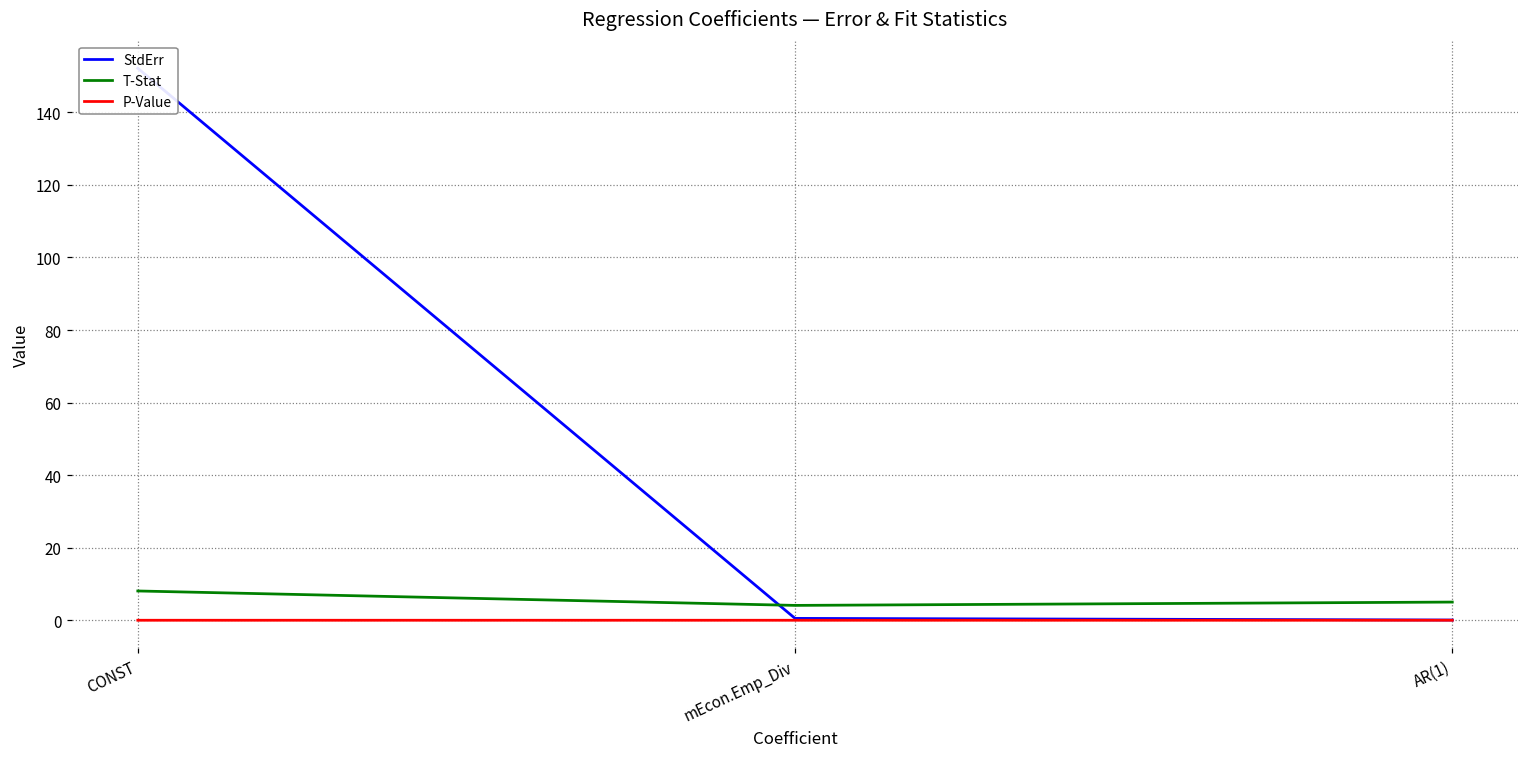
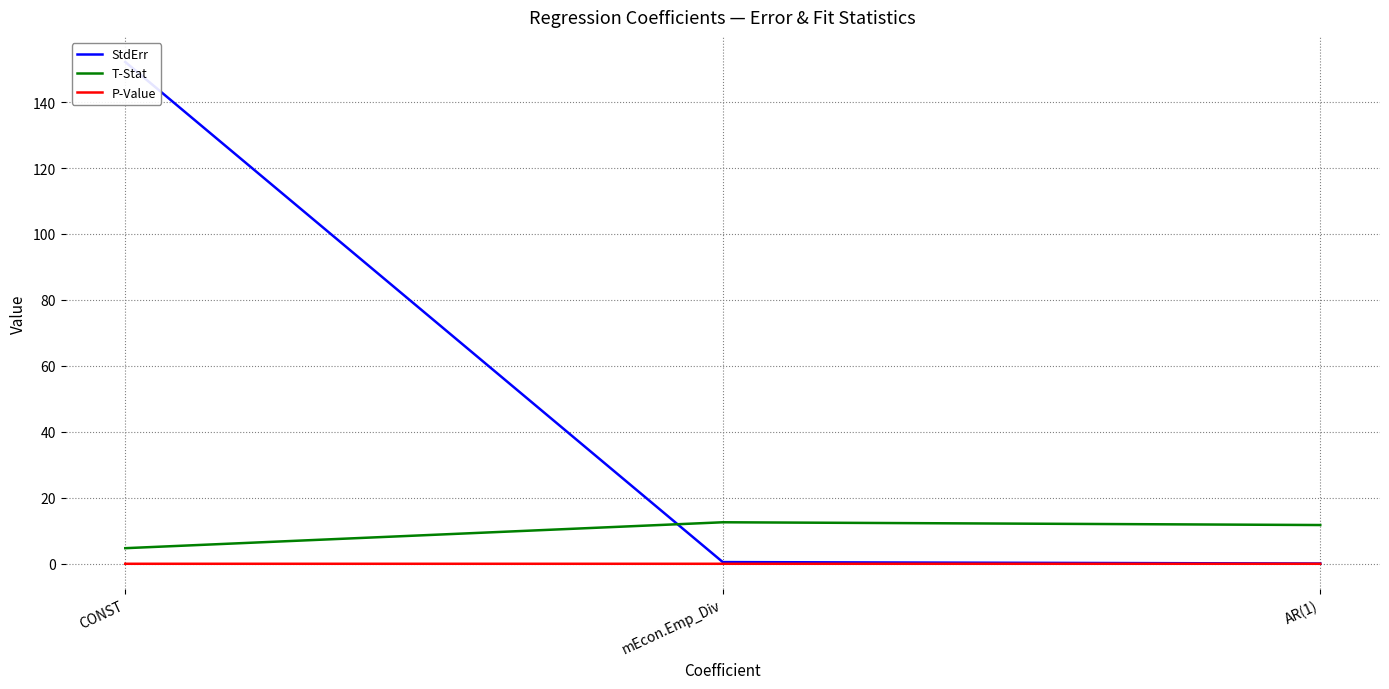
T-Stat, CONST: 8 -> 5
T-Stat, mEcon.Emp_Div: 4 -> 13
T-Stat, AR(1): 5 -> 12
